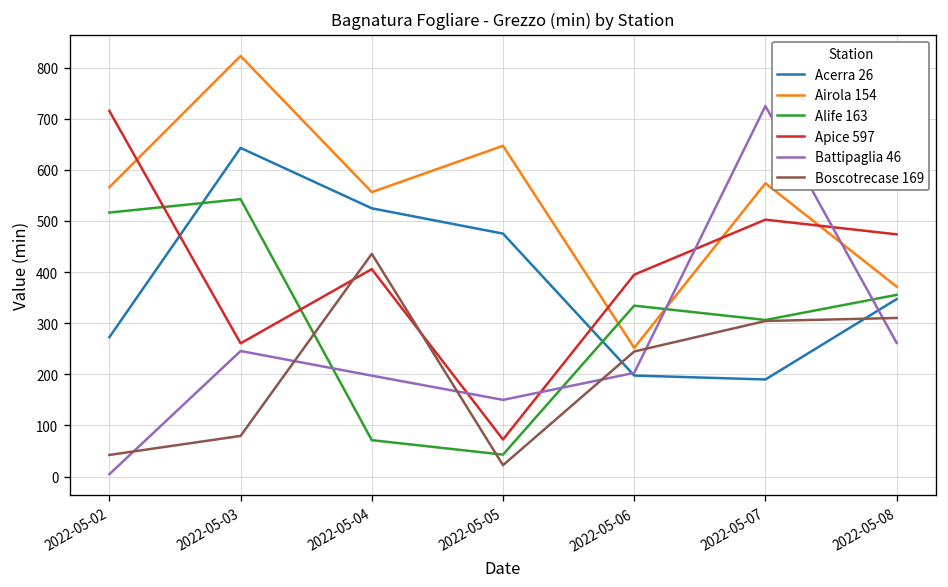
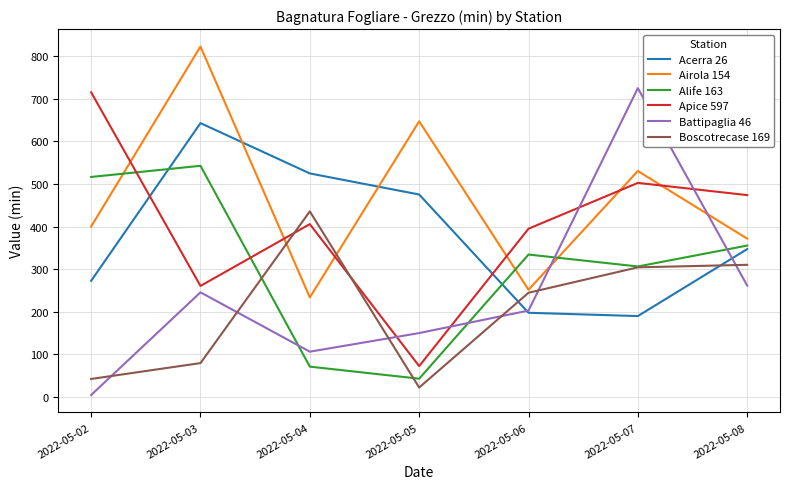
Airola 154, 2022-05-02: 570 -> 400
Airola 154, 2022-05-04: 560 -> 230
Battipaglia 46, 2022-05-04: 200 -> 110
Airola 154, 2022-05-07: 570 -> 530
